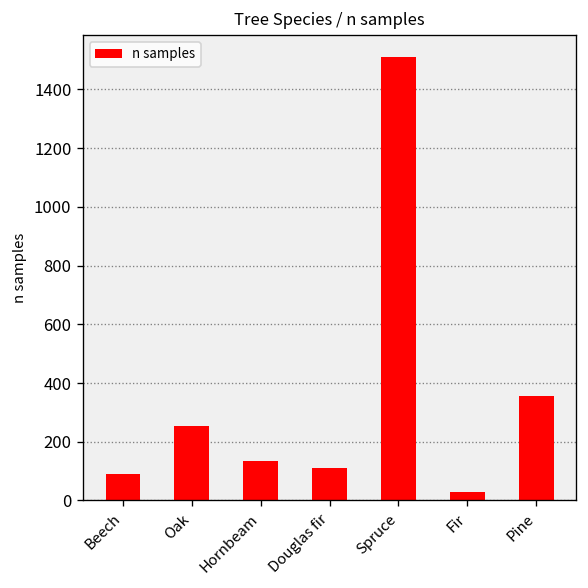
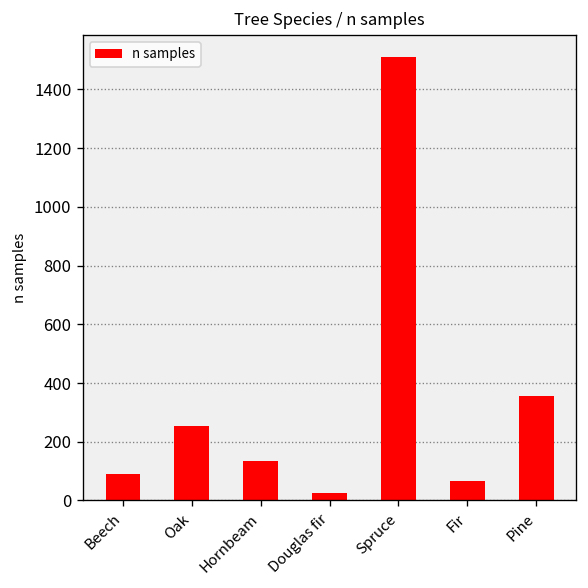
Douglas fir: 110 -> 30
Fir: 30 -> 70
